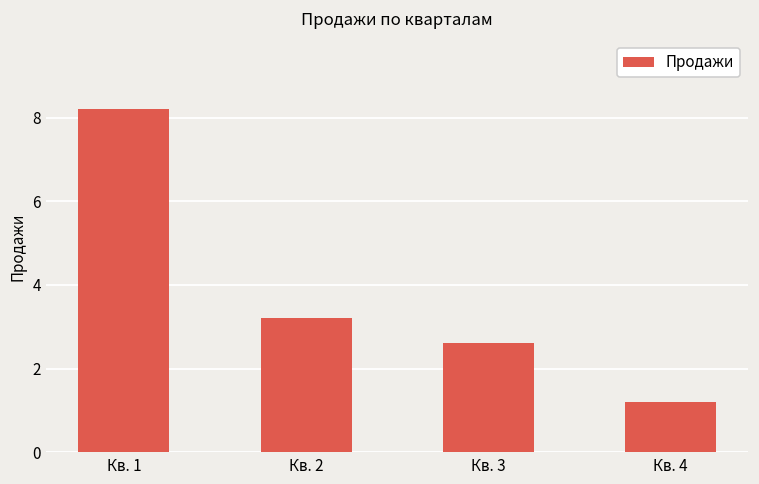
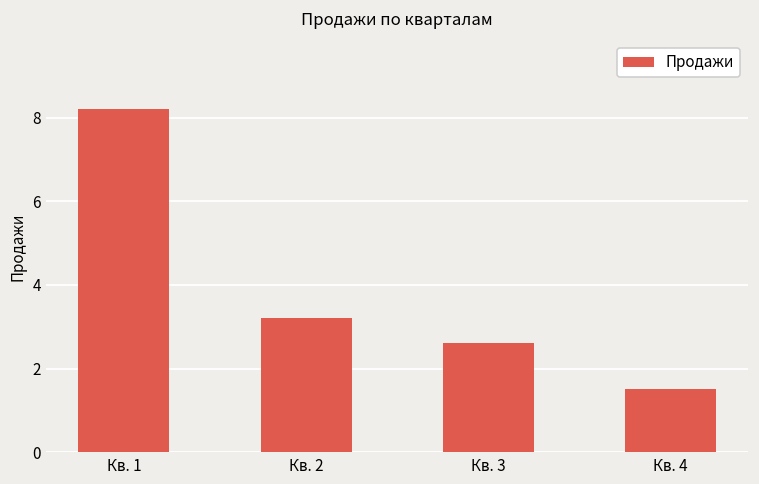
Кв. 4: 1.2 -> 1.5
